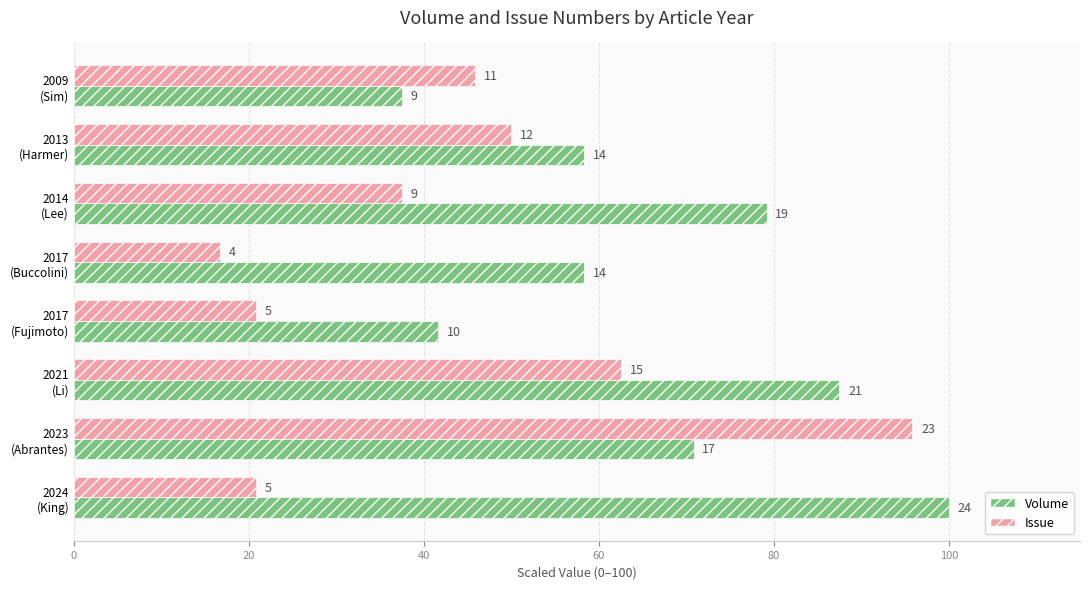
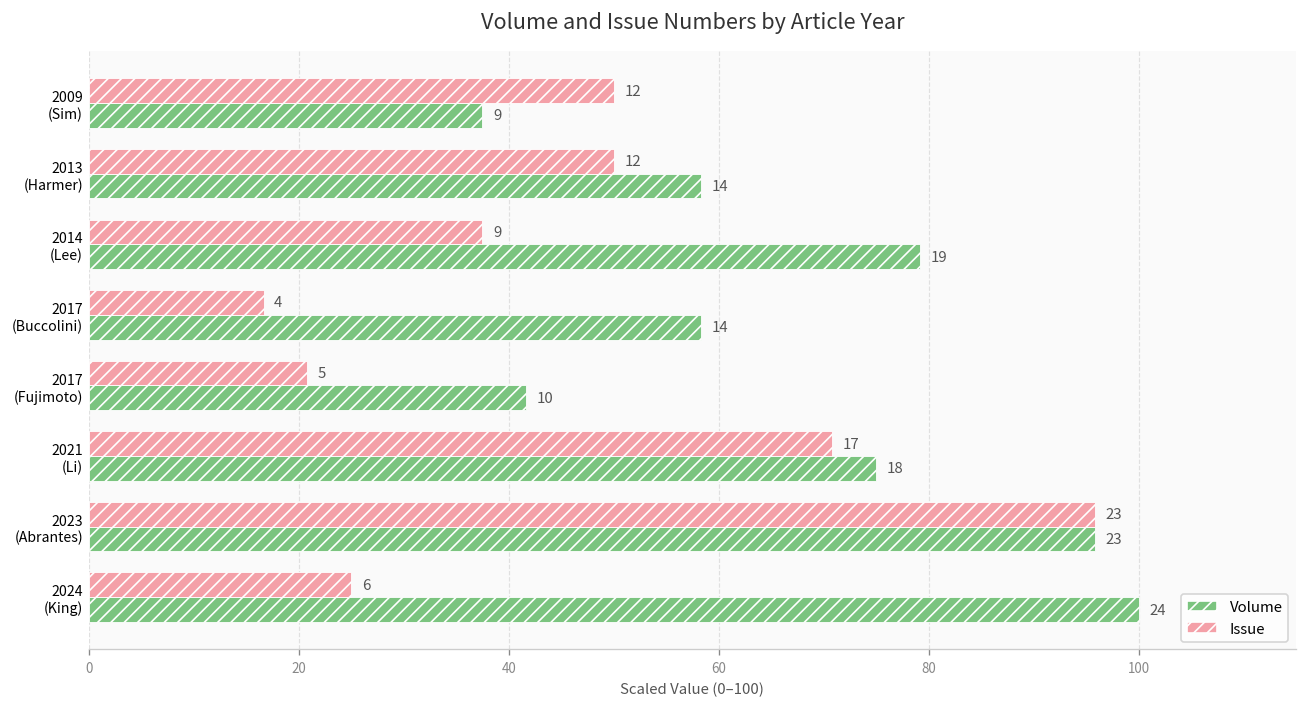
Issue, 2009 (Sim): 11 -> 12
Issue, 2021 (Li): 15 -> 17
Volume, 2021 (Li): 21 -> 18
Volume, 2023 (Abrantes): 17 -> 23
Issue, 2024 (King): 5 -> 6
